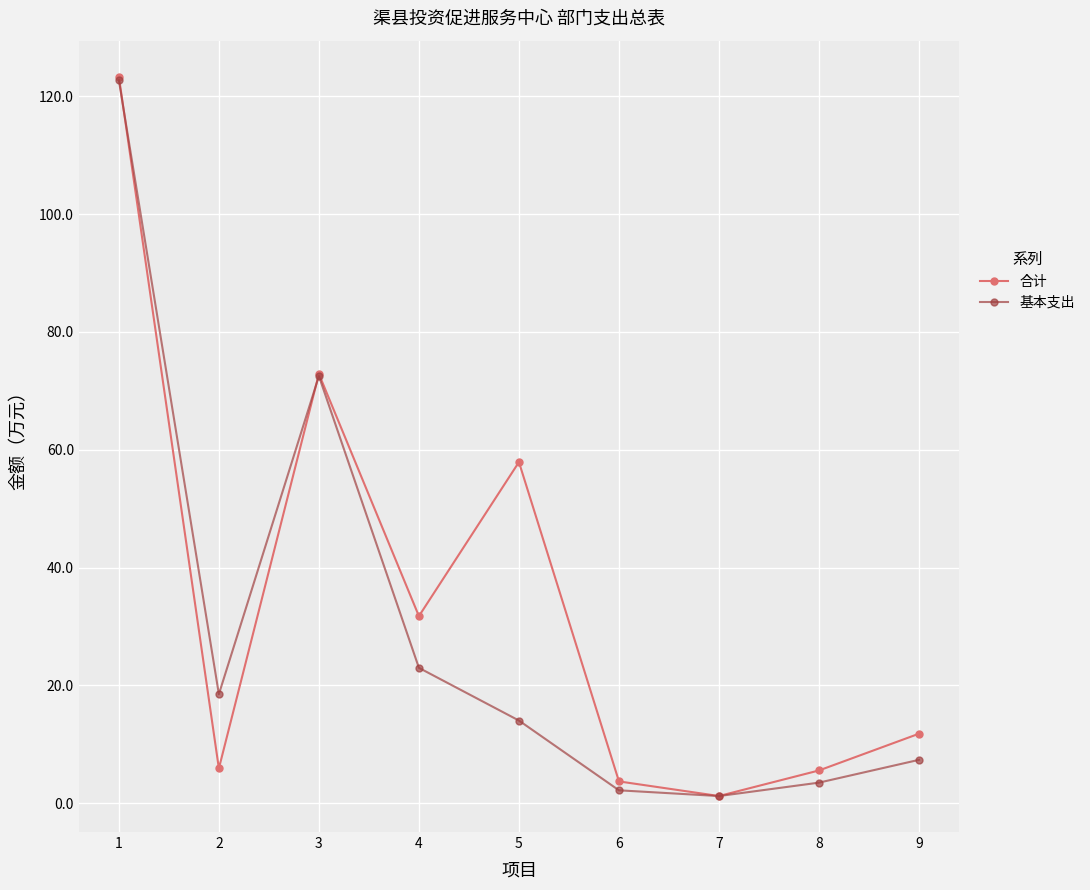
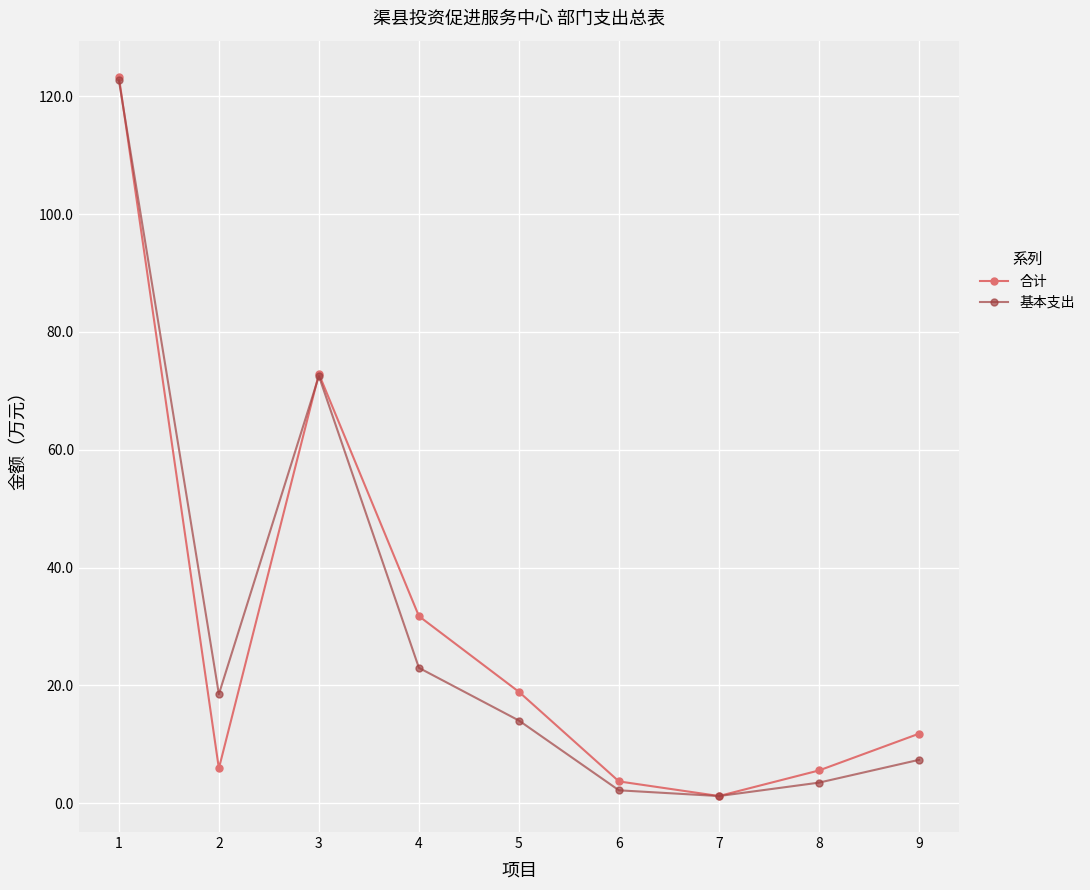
合计, 5: 58 -> 19
